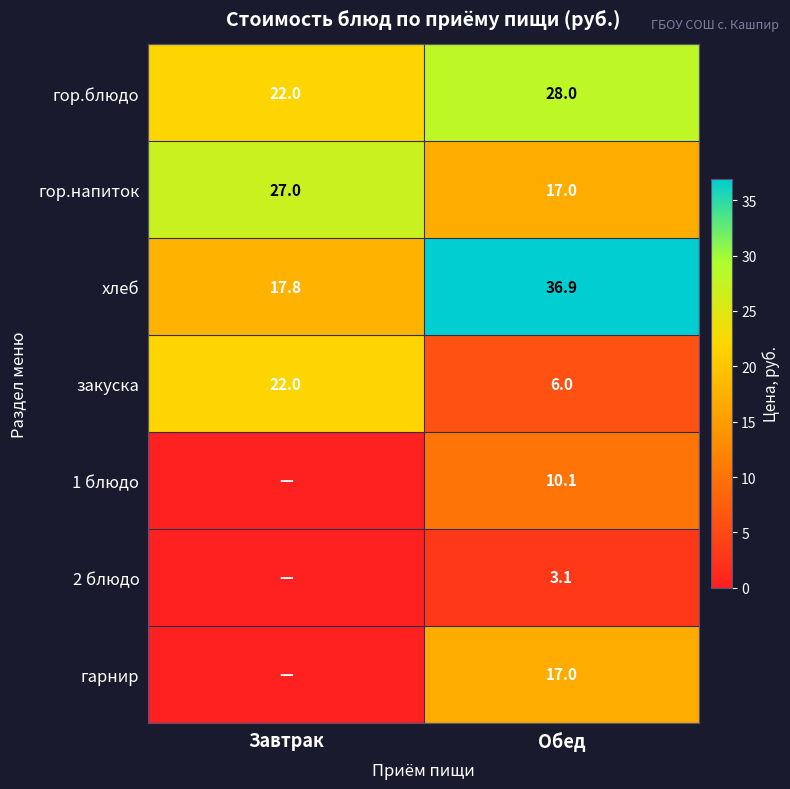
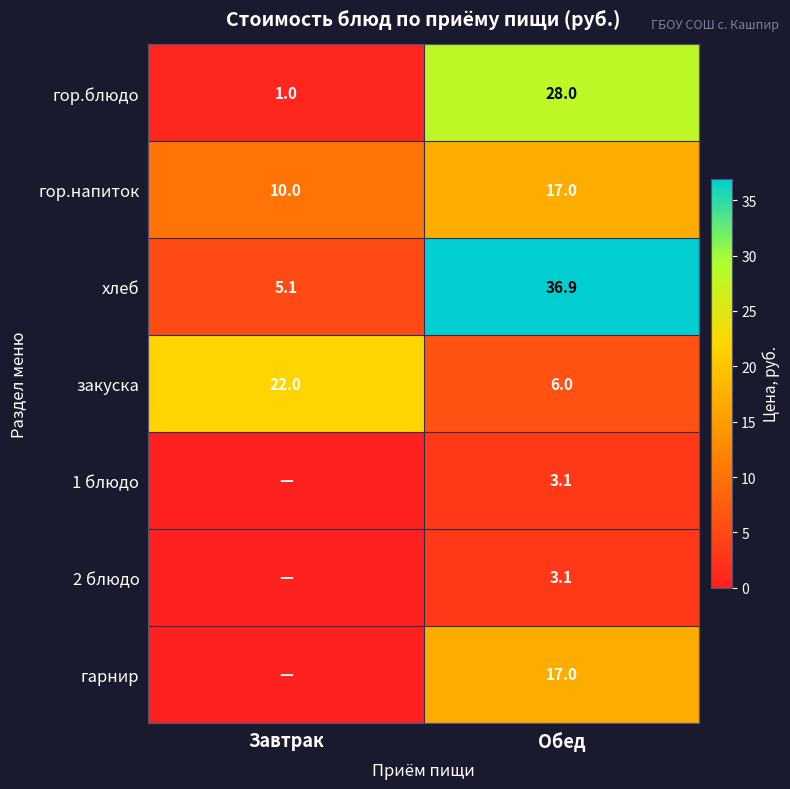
гор.блюдо, Завтрак: 22.0 -> 1.0
гор.напиток, Завтрак: 27.0 -> 10.0
хлеб, Завтрак: 17.8 -> 5.1
1 блюдо, Обед: 10.1 -> 3.1
